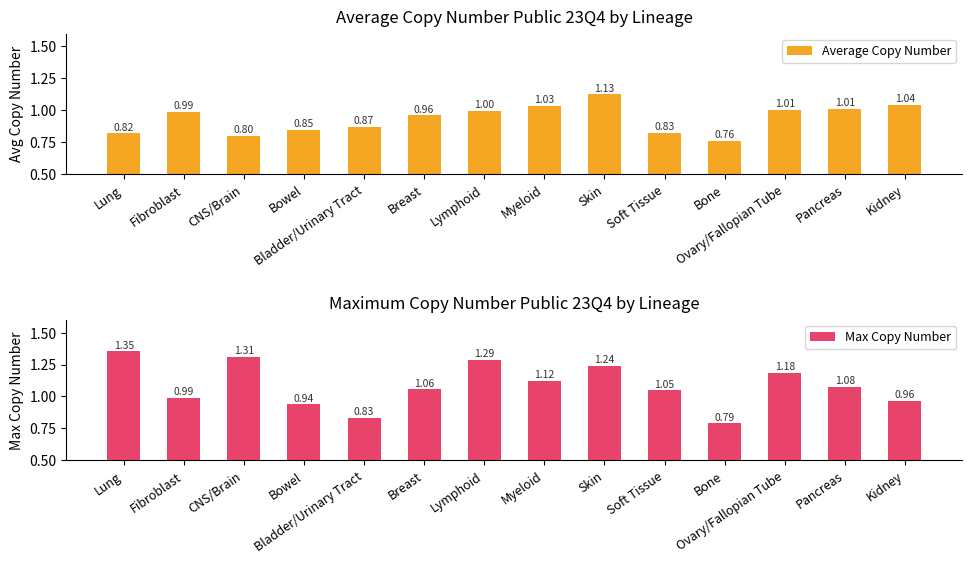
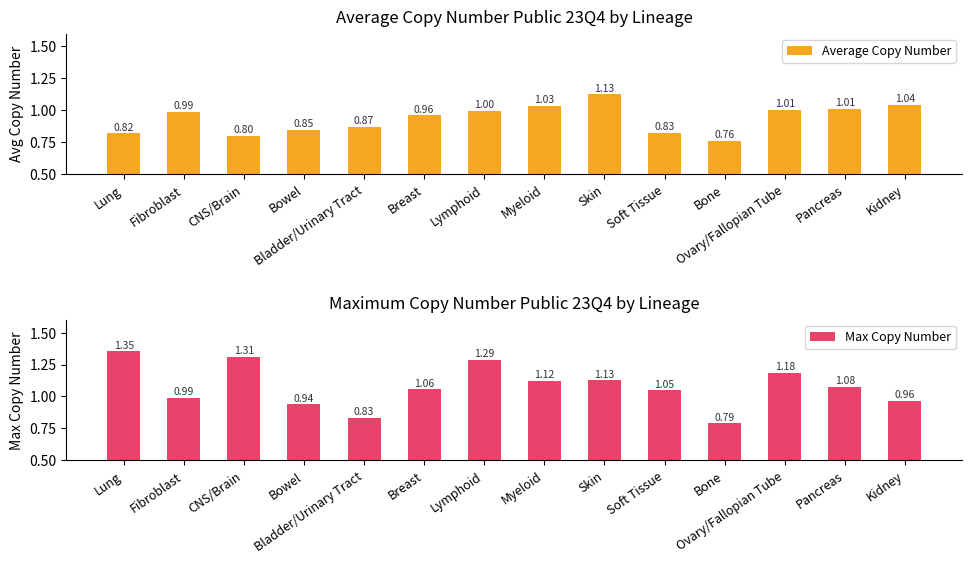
Maximum Copy Number Public 23Q4 by Lineage, Skin: 1.24 -> 1.13
